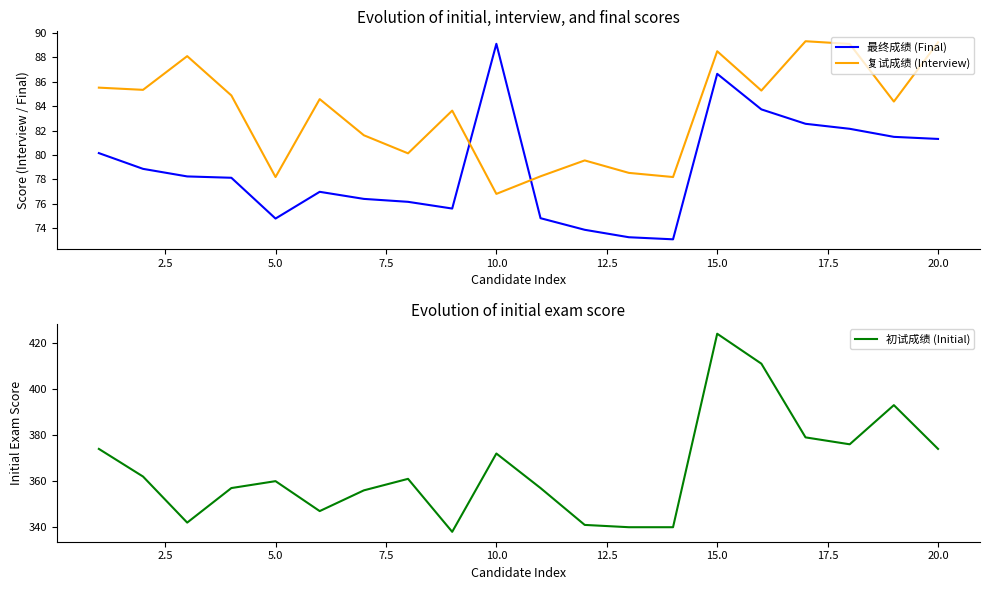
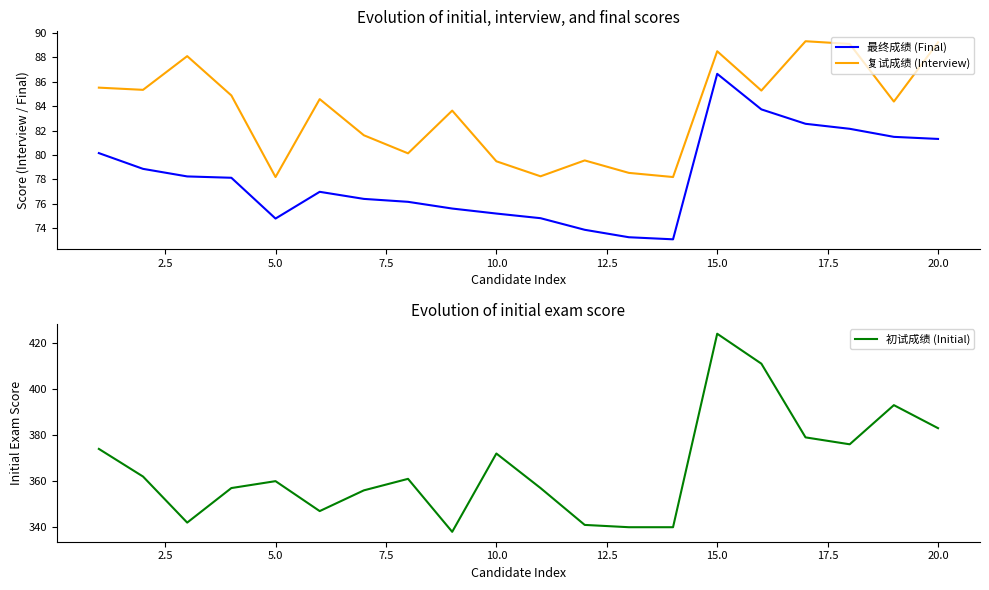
Evolution of initial, interview, and final scores, 最终成绩 (Final), 10.0: 89.1 -> 75.2
Evolution of initial, interview, and final scores, 复试成绩 (Interview), 10.0: 76.8 -> 79.5
Evolution of initial exam score, 20.0: 374 -> 383
